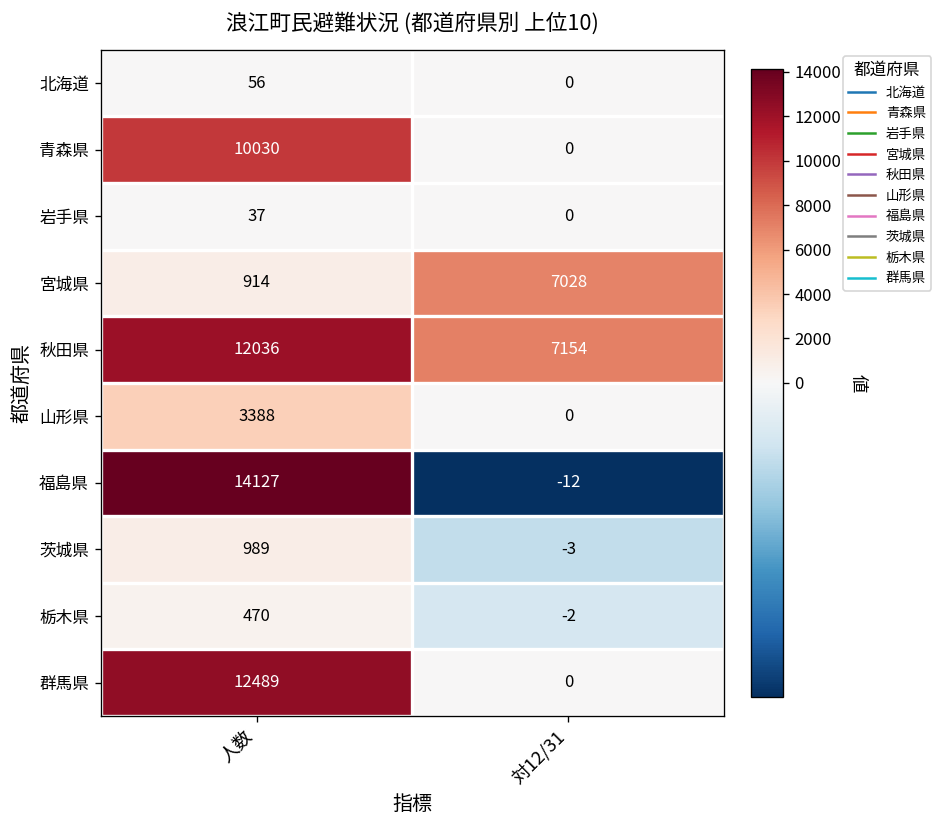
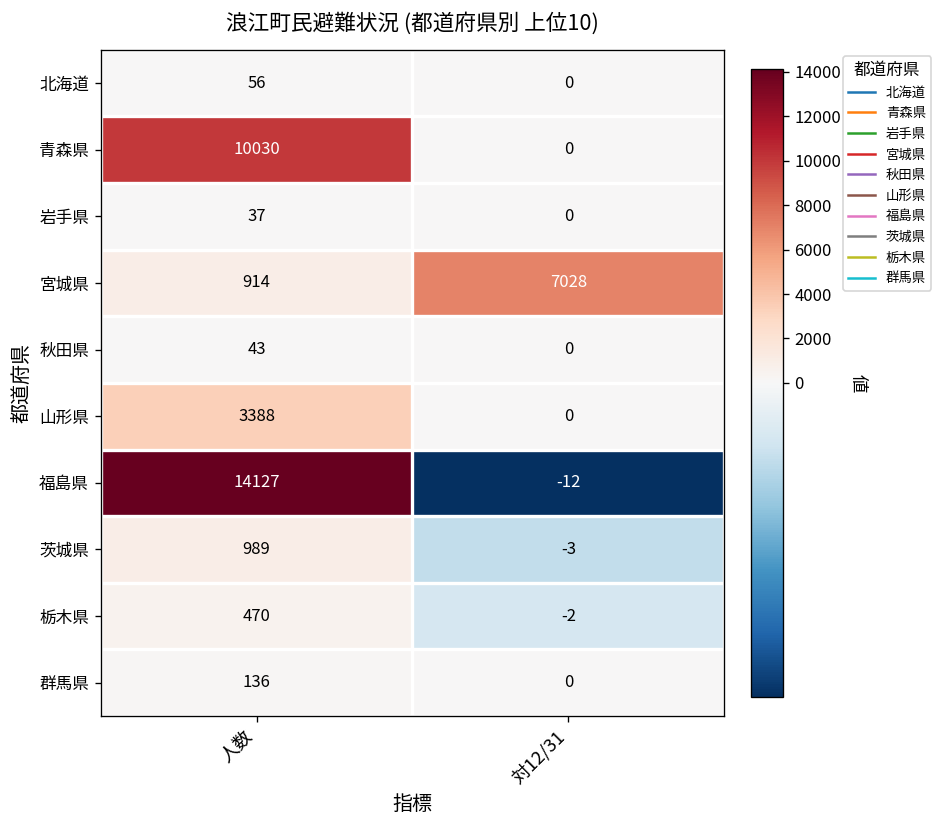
秋田県, 人数: 12036 -> 43
秋田県, 対12/31: 7154 -> 0
群馬県, 人数: 12489 -> 136
